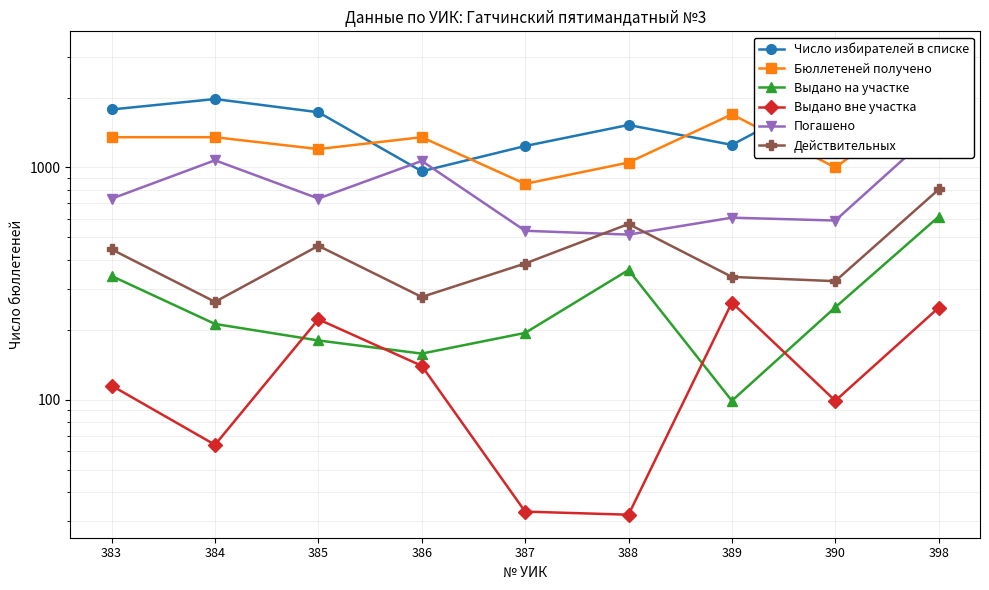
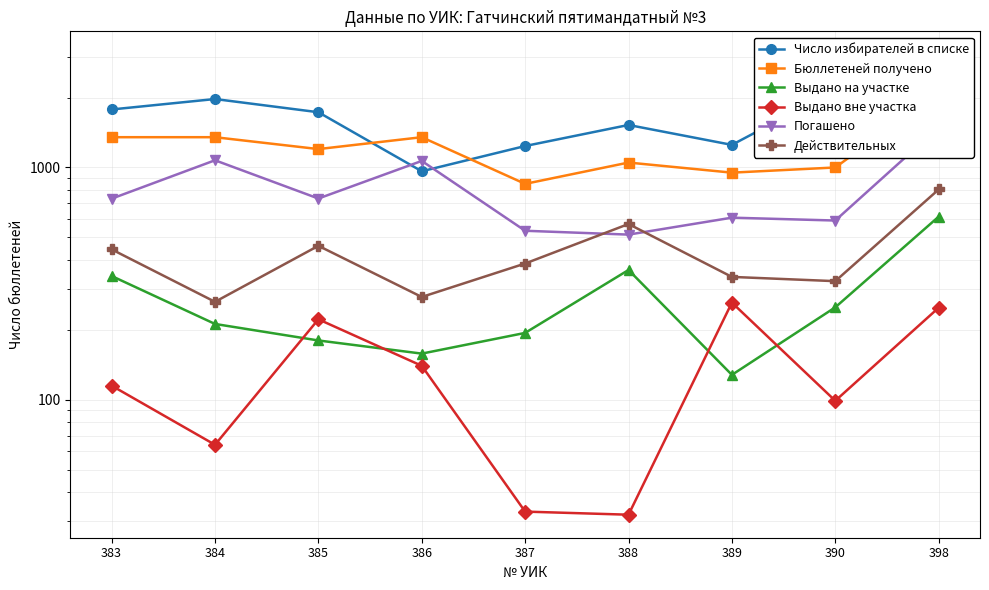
Бюллетеней получено, 389: 1700 -> 950
Выдано на участке, 389: 99 -> 130
